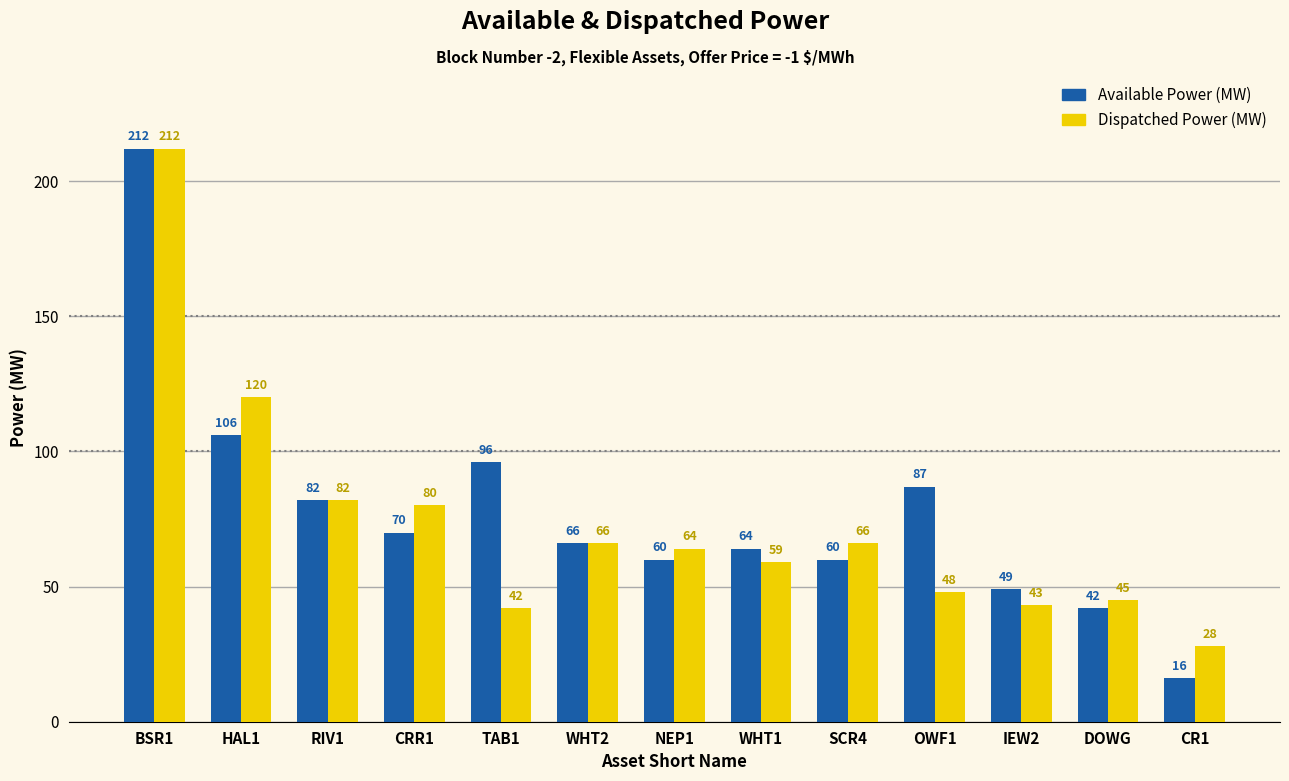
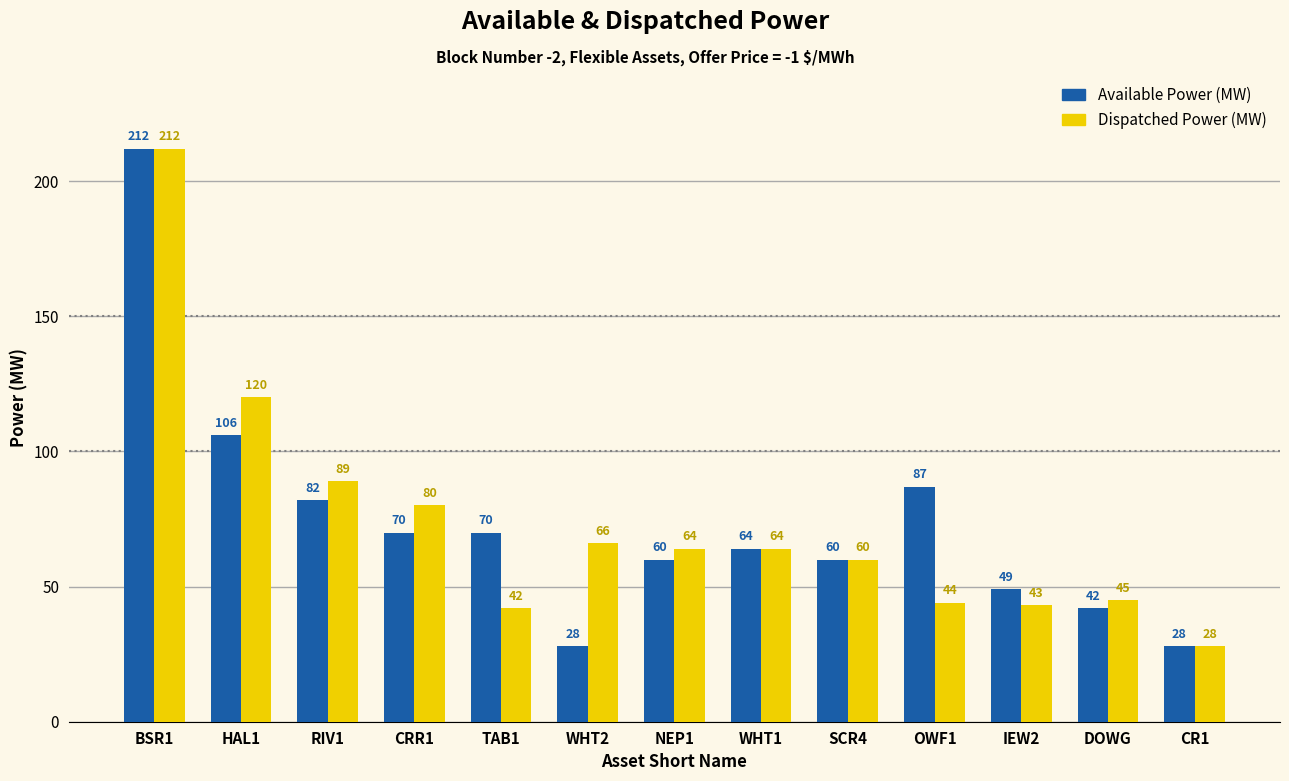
Dispatched Power (MW), RIV1: 82 -> 89
Available Power (MW), TAB1: 96 -> 70
Available Power (MW), WHT2: 66 -> 28
Dispatched Power (MW), WHT1: 59 -> 64
Dispatched Power (MW), SCR4: 66 -> 60
Dispatched Power (MW), OWF1: 48 -> 44
Available Power (MW), CR1: 16 -> 28
